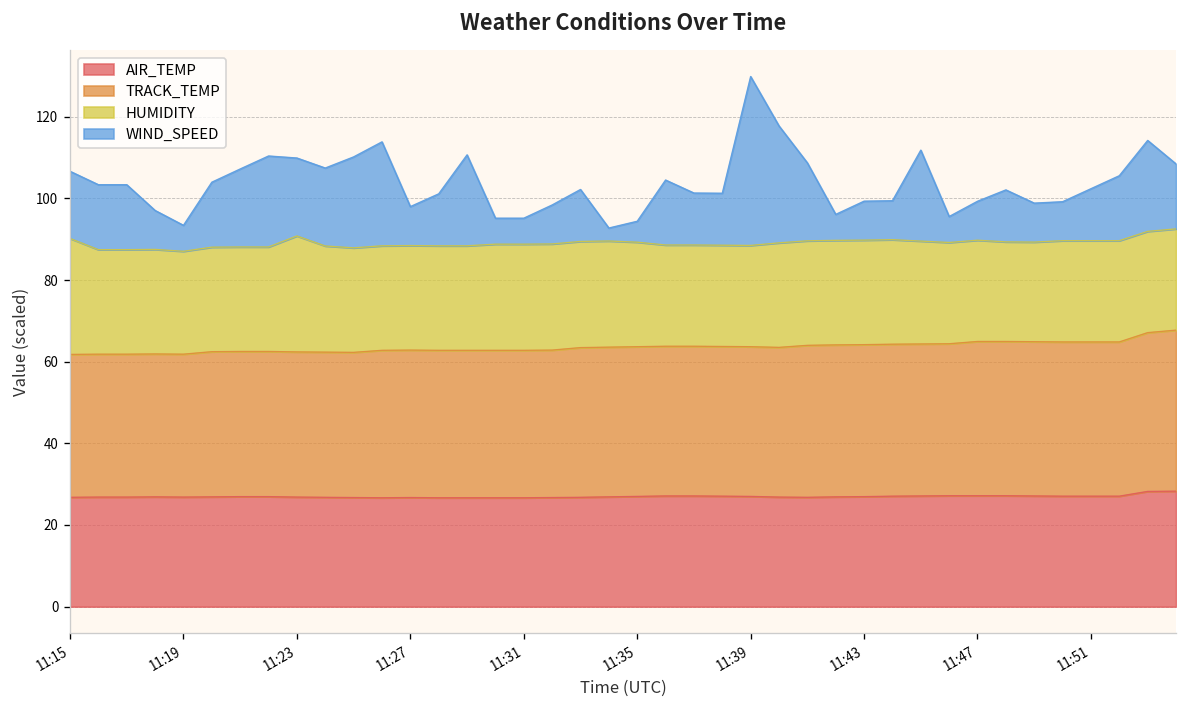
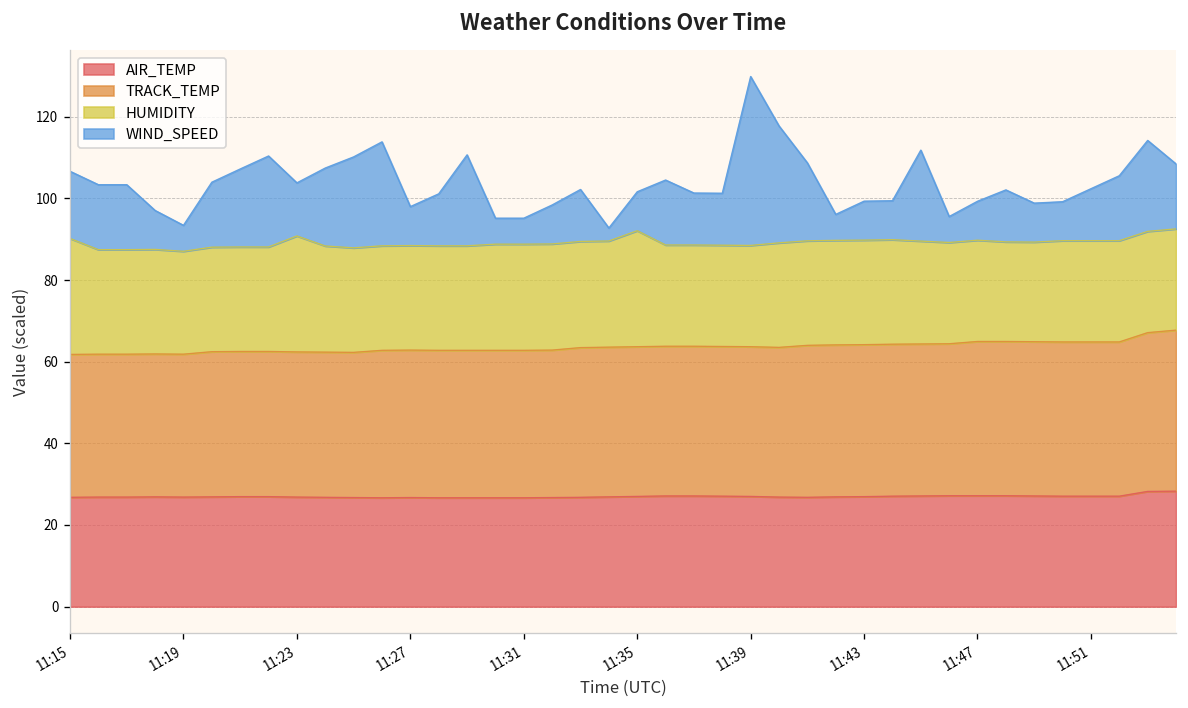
WIND_SPEED, 11:23: 19 -> 13
HUMIDITY, 11:35: 26 -> 28
WIND_SPEED, 11:35: 5 -> 10
